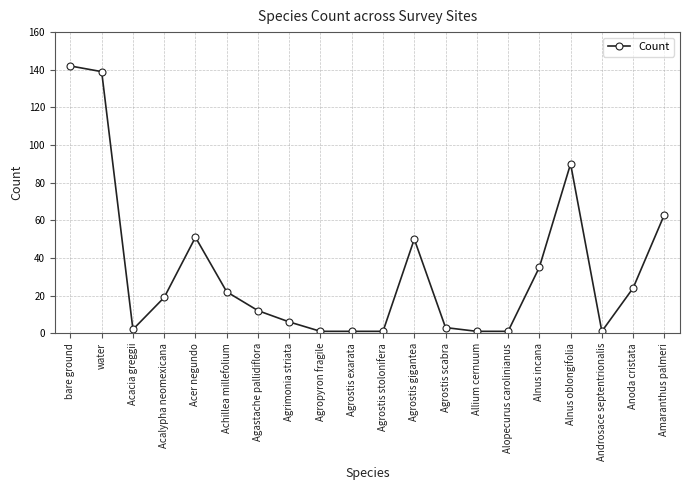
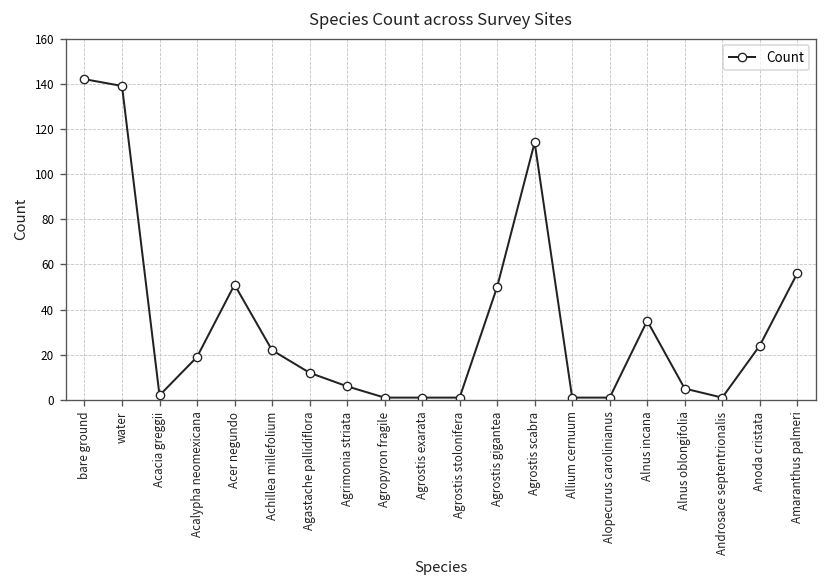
Agrostis scabra: 3 -> 114
Alnus oblongifolia: 90 -> 5
Amaranthus palmeri: 63 -> 56
